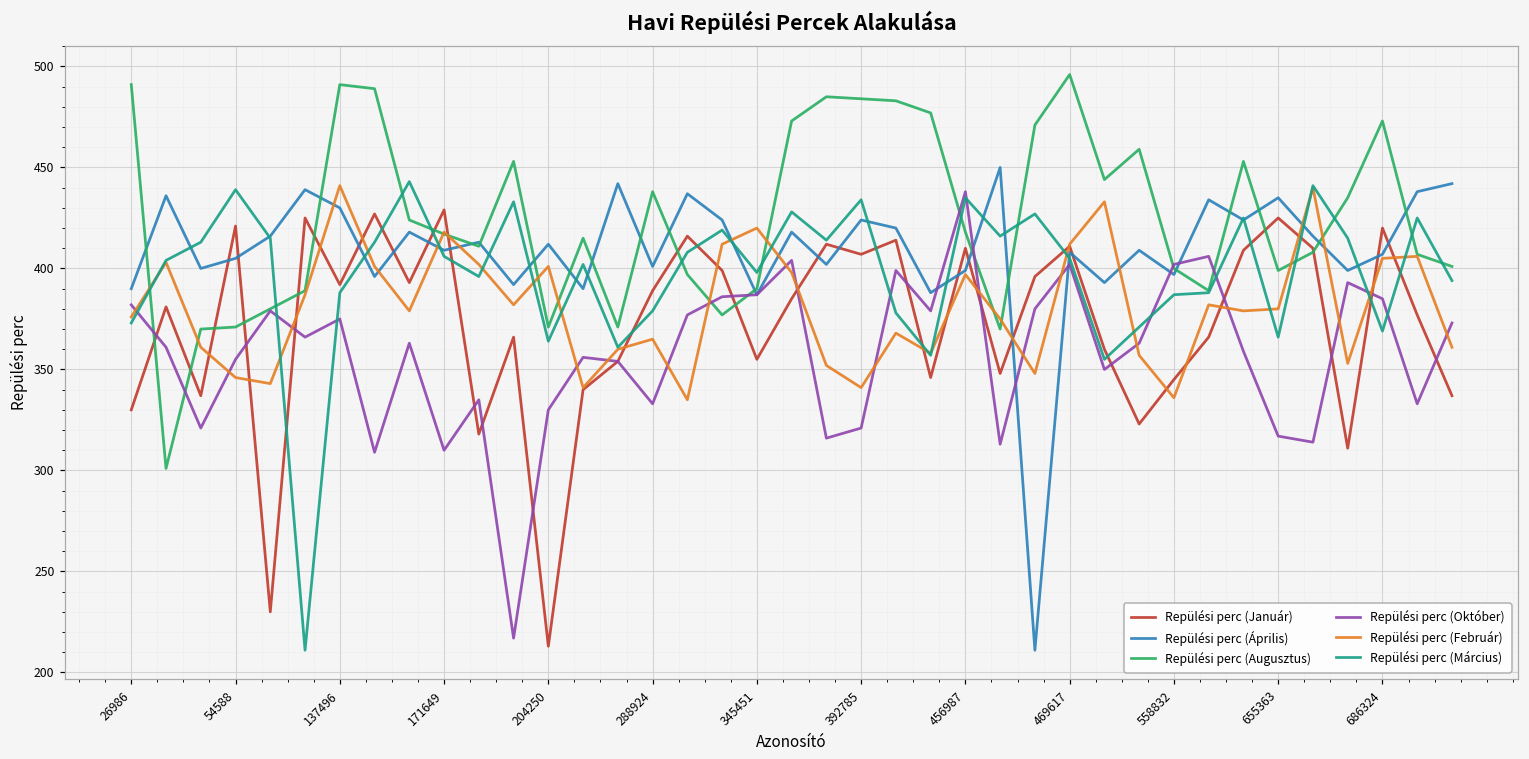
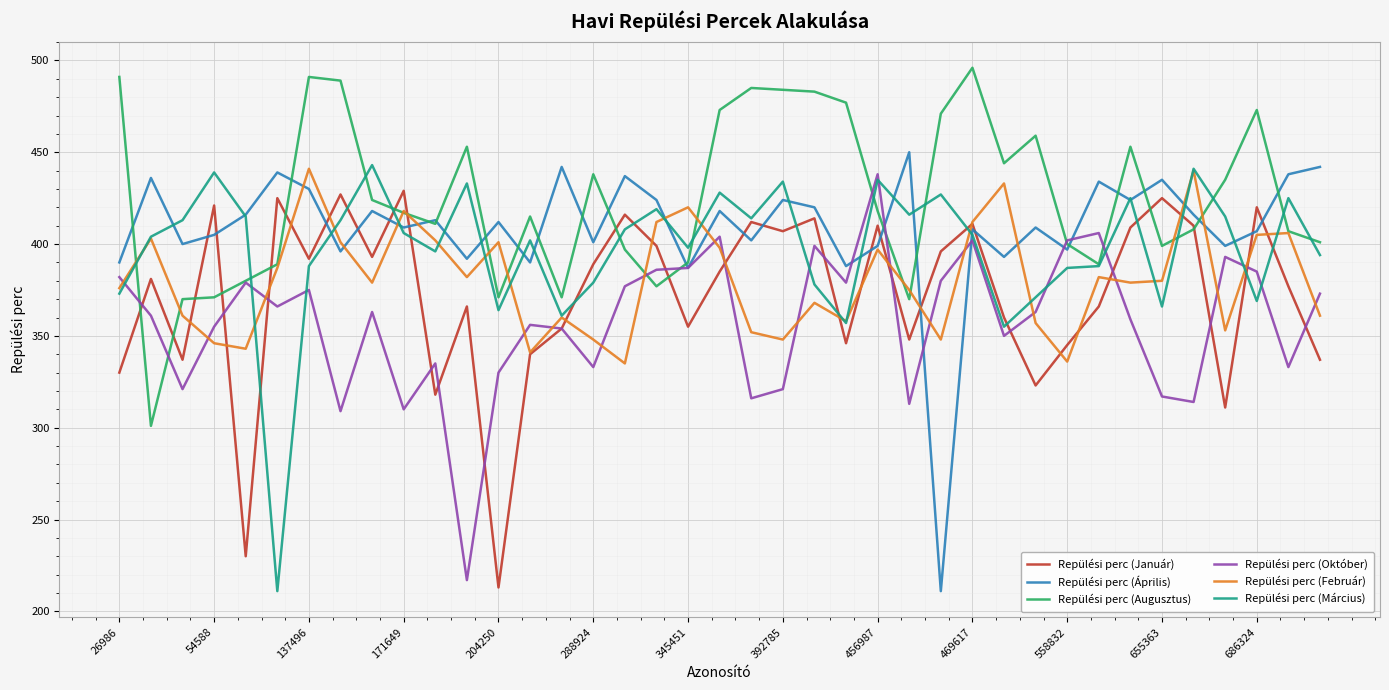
Repülési perc (Február), 288924: 365 -> 348
Repülési perc (Február), 392785: 341 -> 348
